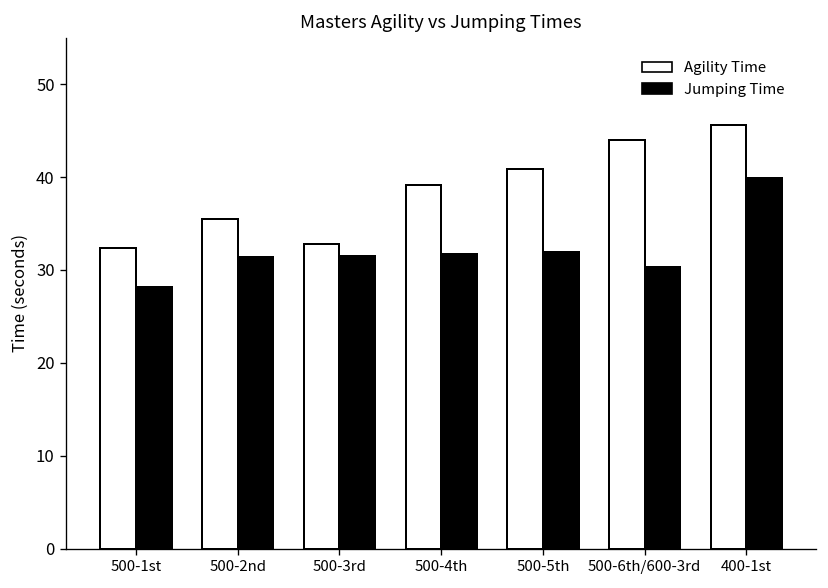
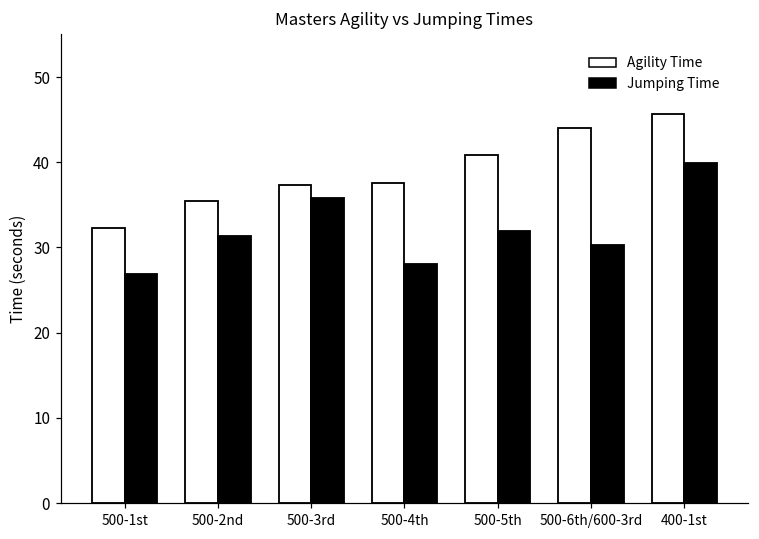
Jumping Time, 500-1st: 28 -> 27
Agility Time, 500-3rd: 33 -> 37
Jumping Time, 500-3rd: 31 -> 36
Agility Time, 500-4th: 39 -> 38
Jumping Time, 500-4th: 32 -> 28
